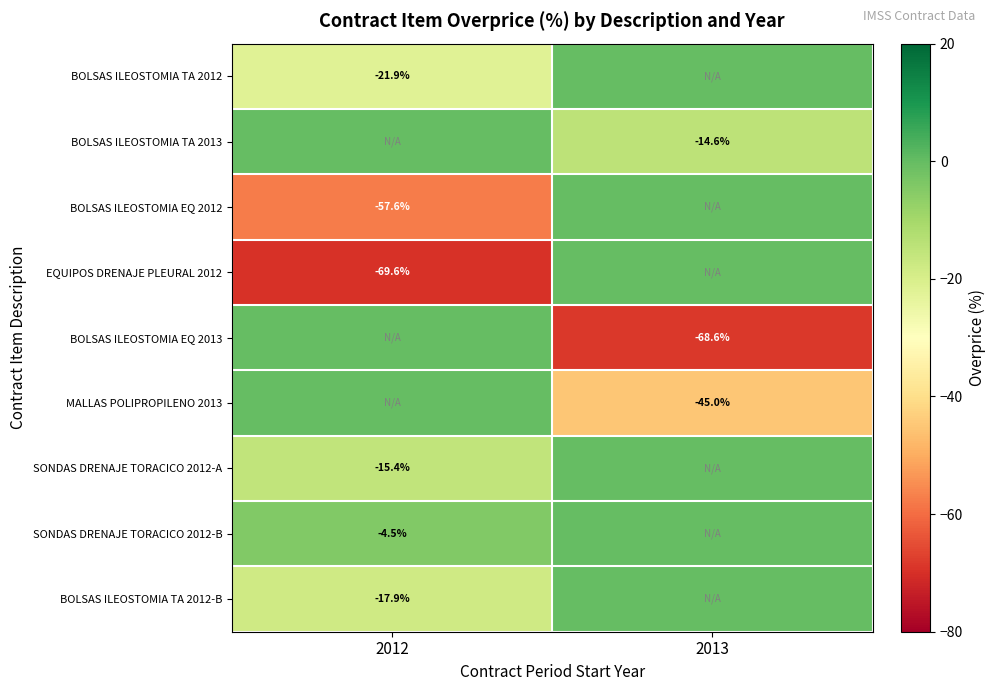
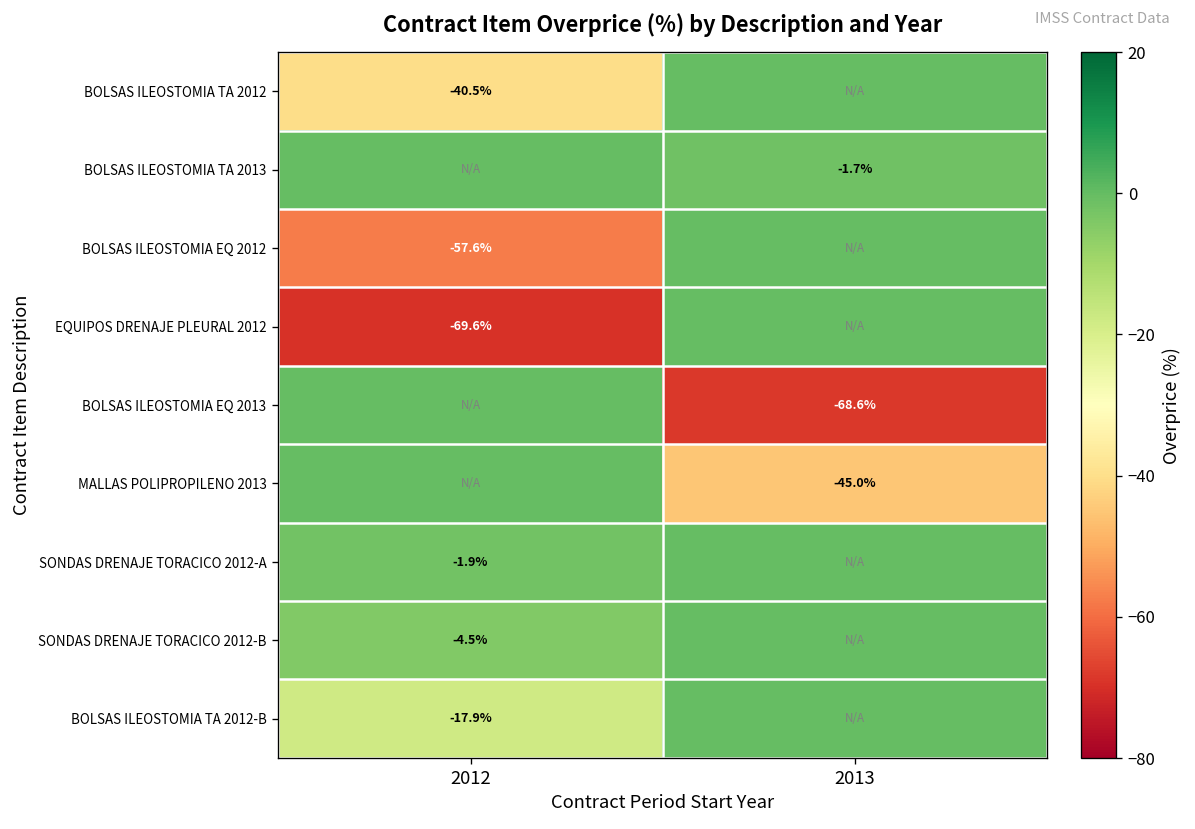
BOLSAS ILEOSTOMIA TA 2012, 2012: -21.9% -> -40.5%
BOLSAS ILEOSTOMIA TA 2013, 2013: -14.6% -> -1.7%
SONDAS DRENAJE TORACICO 2012-A, 2012: -15.4% -> -1.9%
